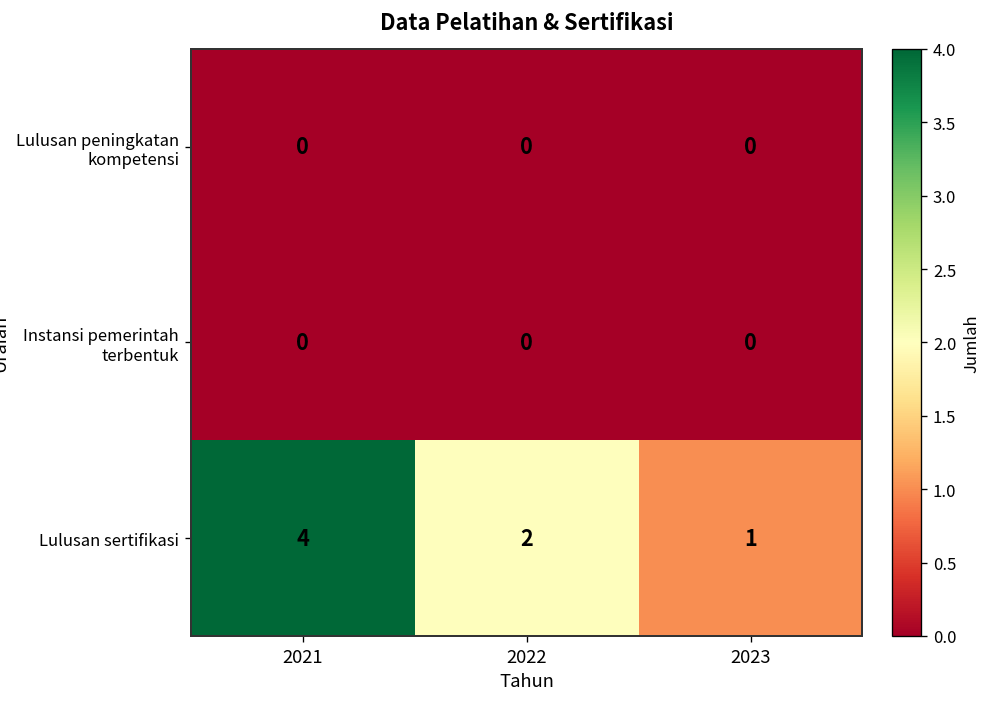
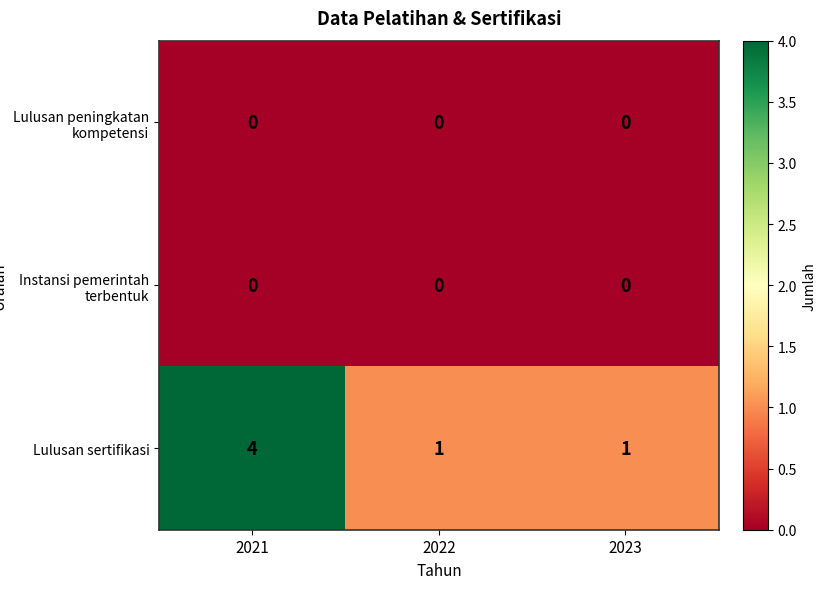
Lulusan sertifikasi, 2022: 2 -> 1
